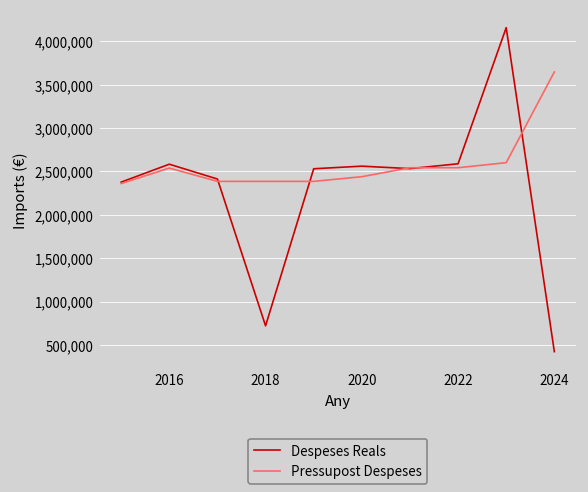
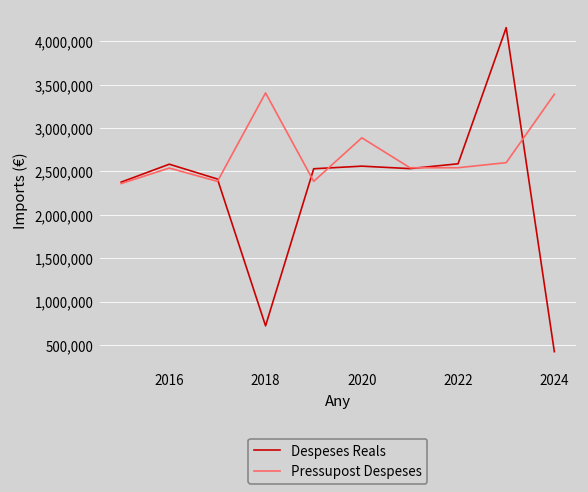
Pressupost Despeses, 2018: 2,400,000 -> 3,400,000
Pressupost Despeses, 2020: 2,400,000 -> 2,900,000
Pressupost Despeses, 2024: 3,600,000 -> 3,400,000
